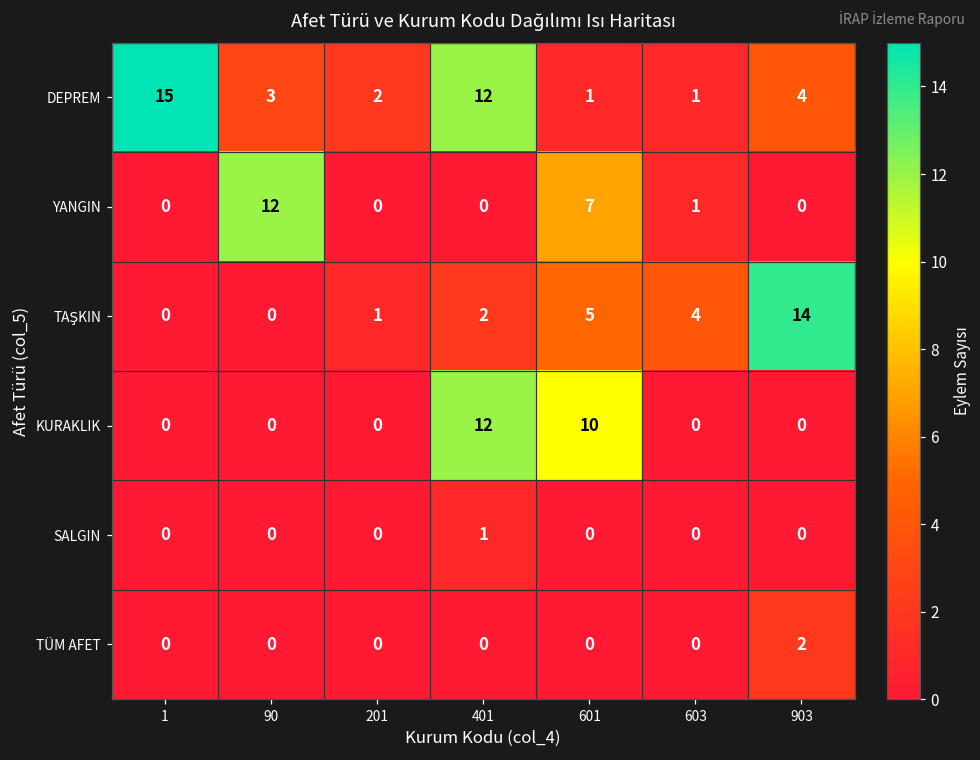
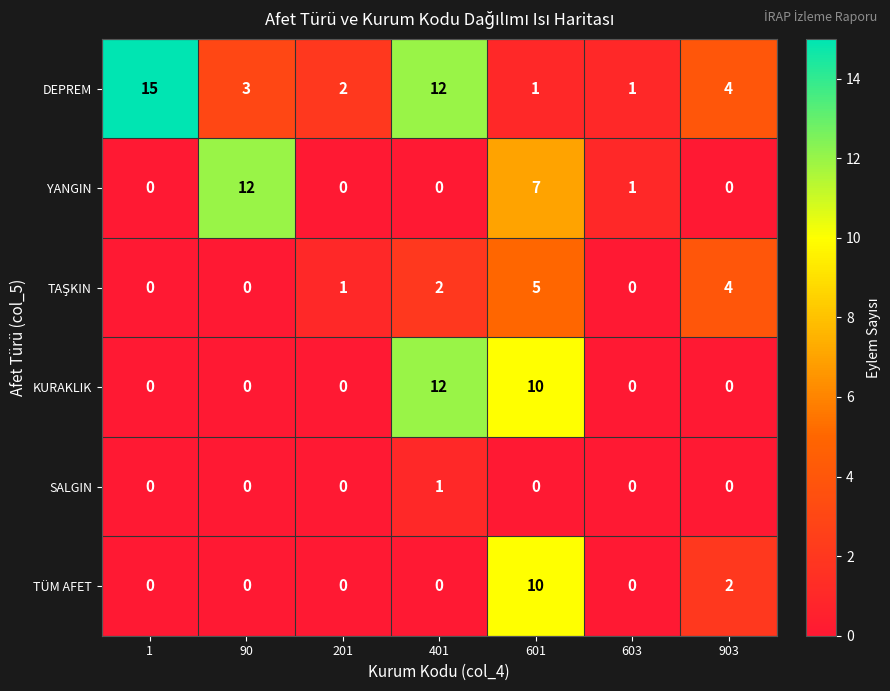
TAŞKIN, 603: 4 -> 0
TAŞKIN, 903: 14 -> 4
TÜM AFET, 601: 0 -> 10
